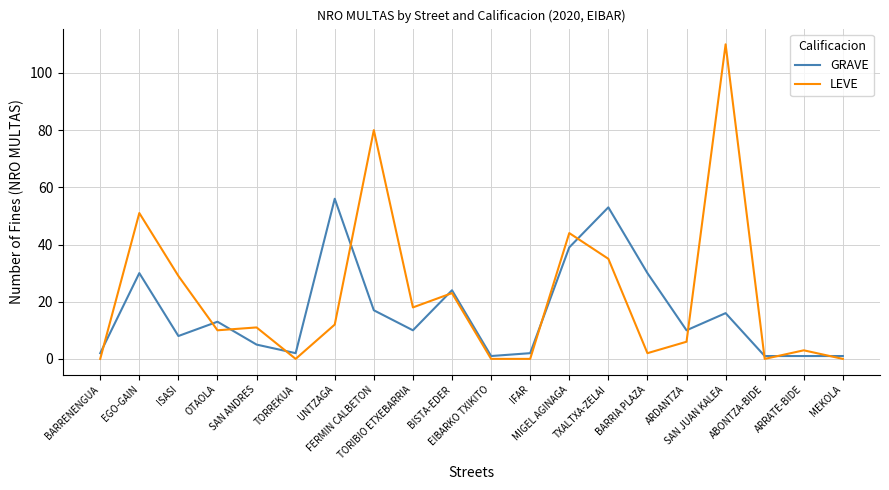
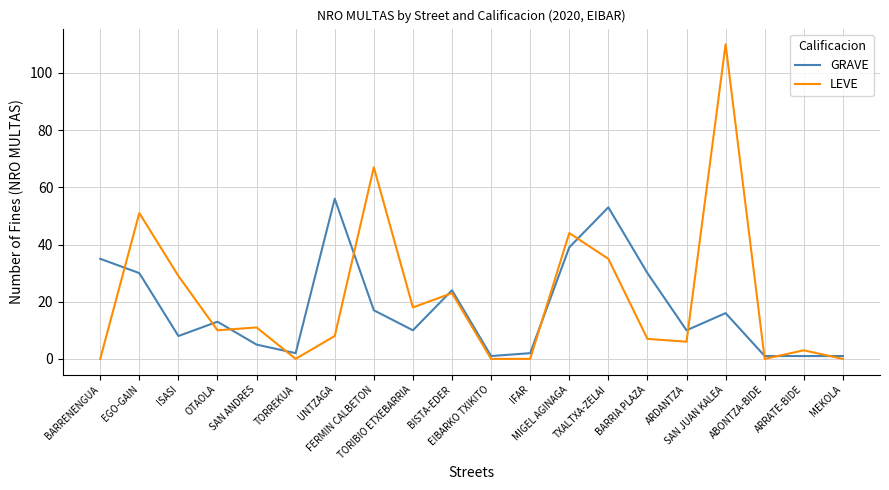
GRAVE, BARRENENGUA: 2 -> 35
LEVE, UNTZAGA: 12 -> 8
LEVE, FERMIN CALBETON: 80 -> 67
LEVE, BARRIA PLAZA: 2 -> 7
